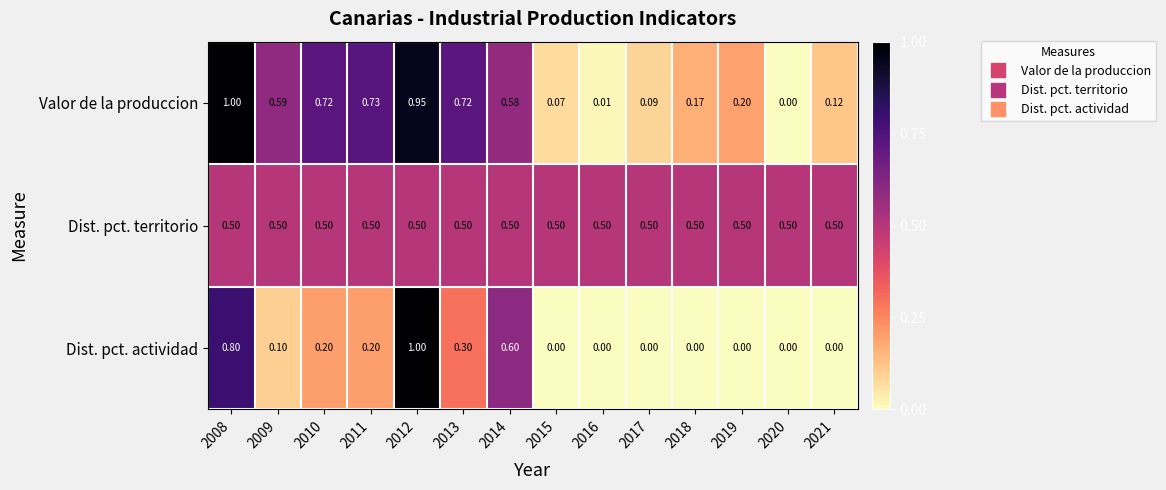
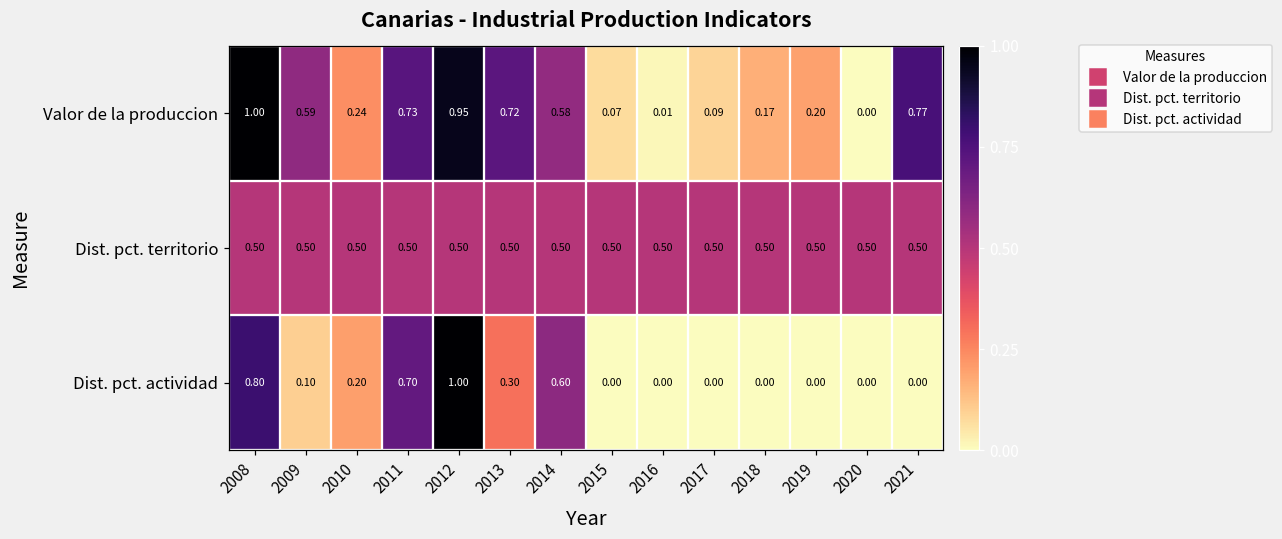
Valor de la produccion, 2010: 0.72 -> 0.24
Valor de la produccion, 2021: 0.12 -> 0.77
Dist. pct. actividad, 2011: 0.20 -> 0.70
